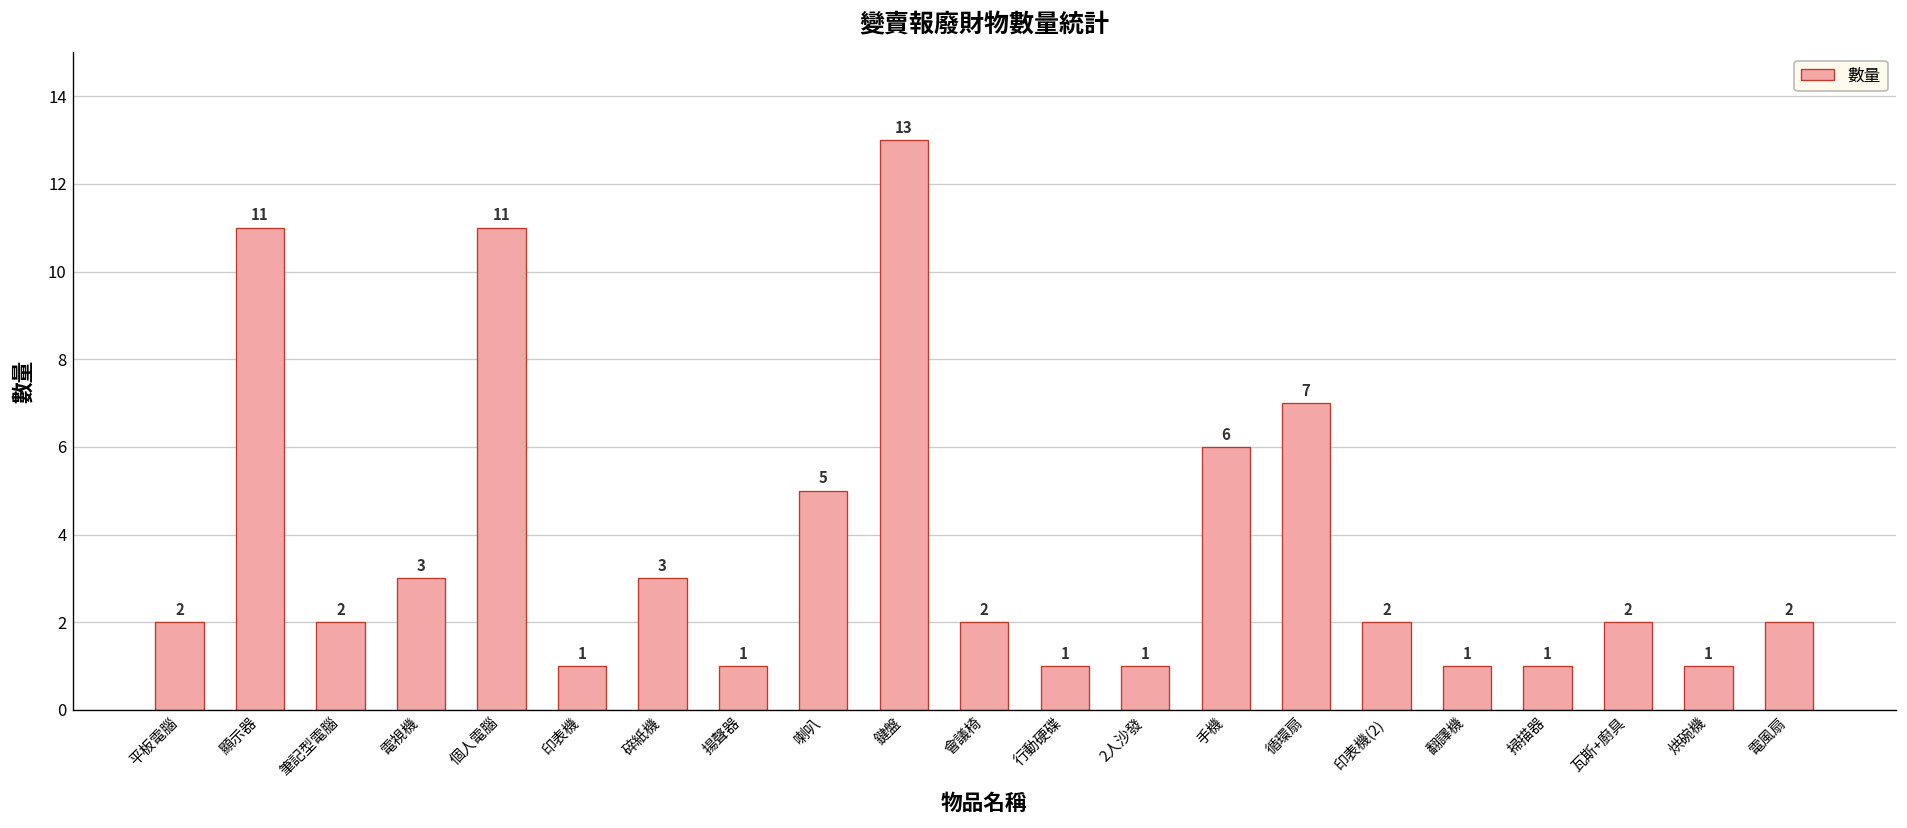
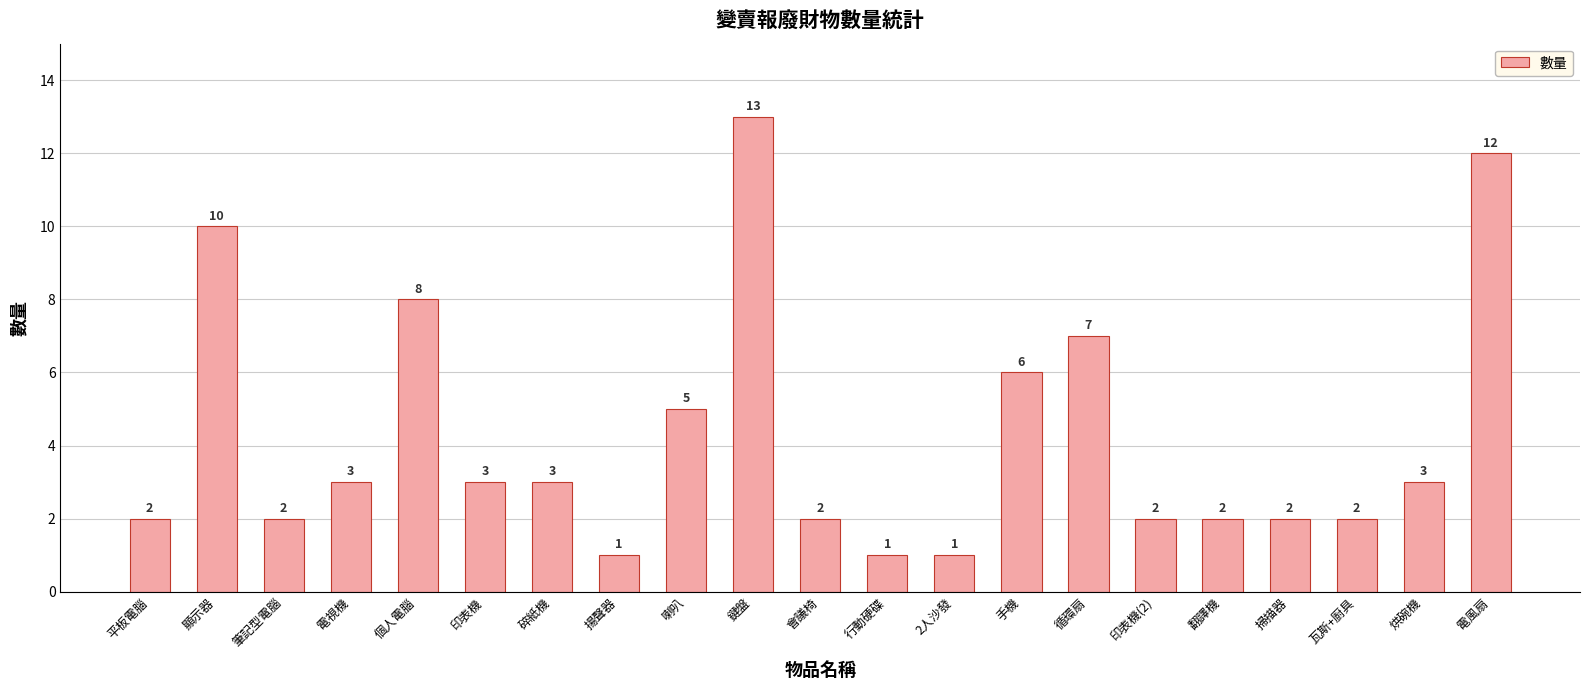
顯示器: 11 -> 10
個人電腦: 11 -> 8
印表機: 1 -> 3
翻譯機: 1 -> 2
掃描器: 1 -> 2
烘碗機: 1 -> 3
電風扇: 2 -> 12
